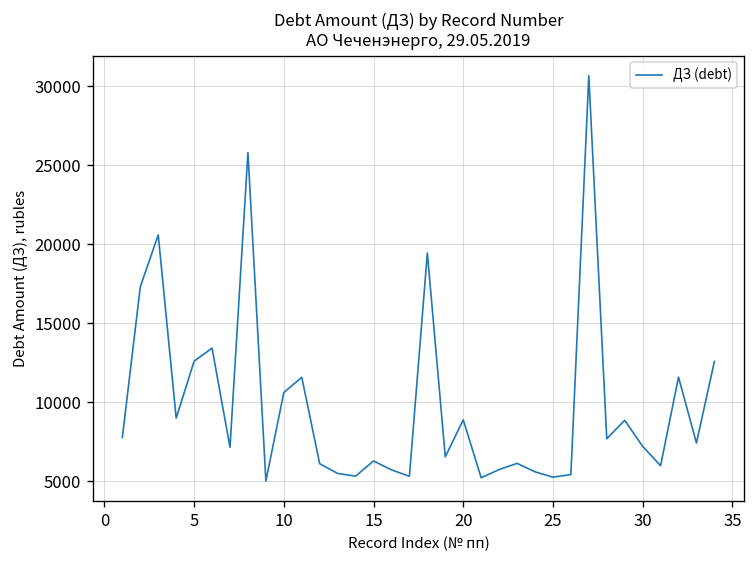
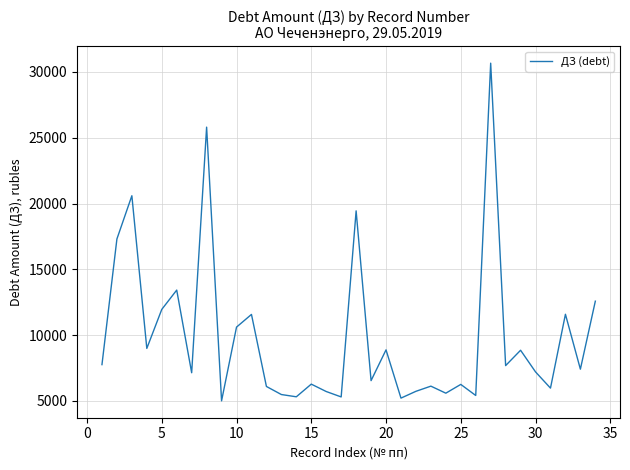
5: 12600 -> 12000
25: 5300 -> 6300
